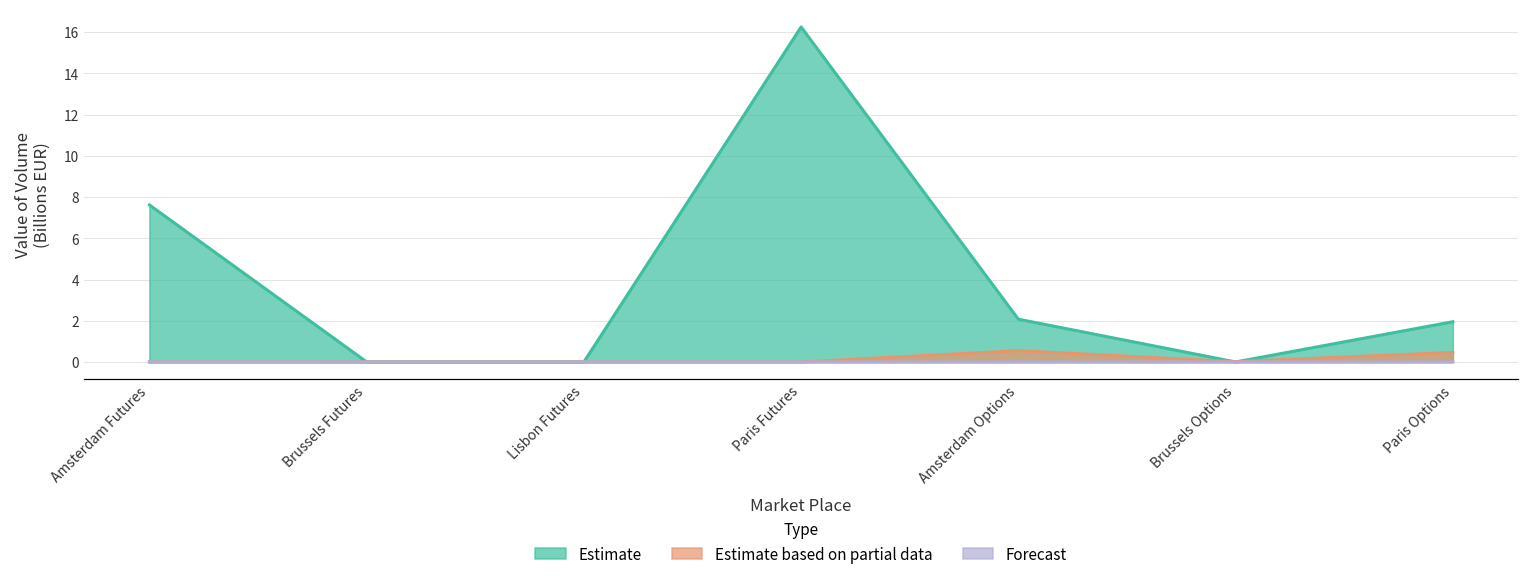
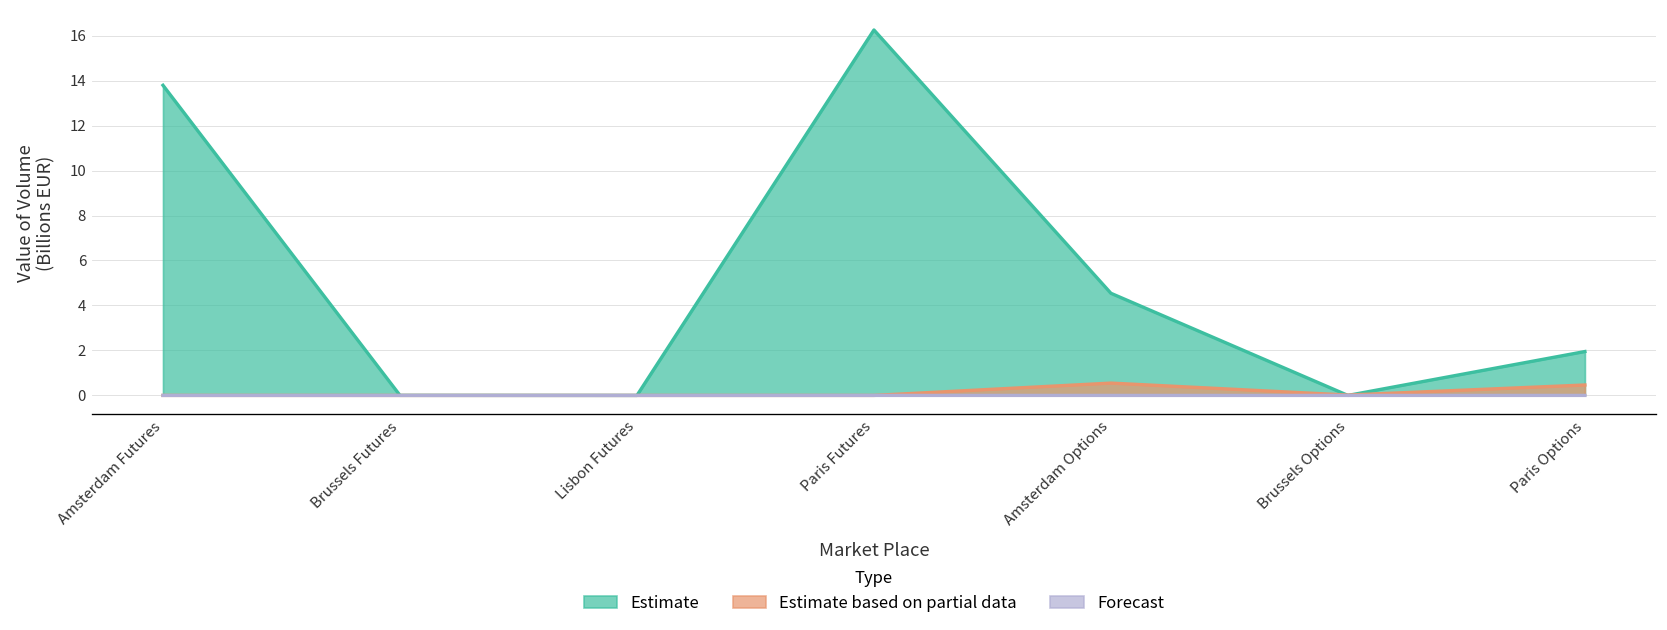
Estimate, Amsterdam Futures: 7.6 -> 13.8
Estimate, Amsterdam Options: 2.1 -> 4.5
